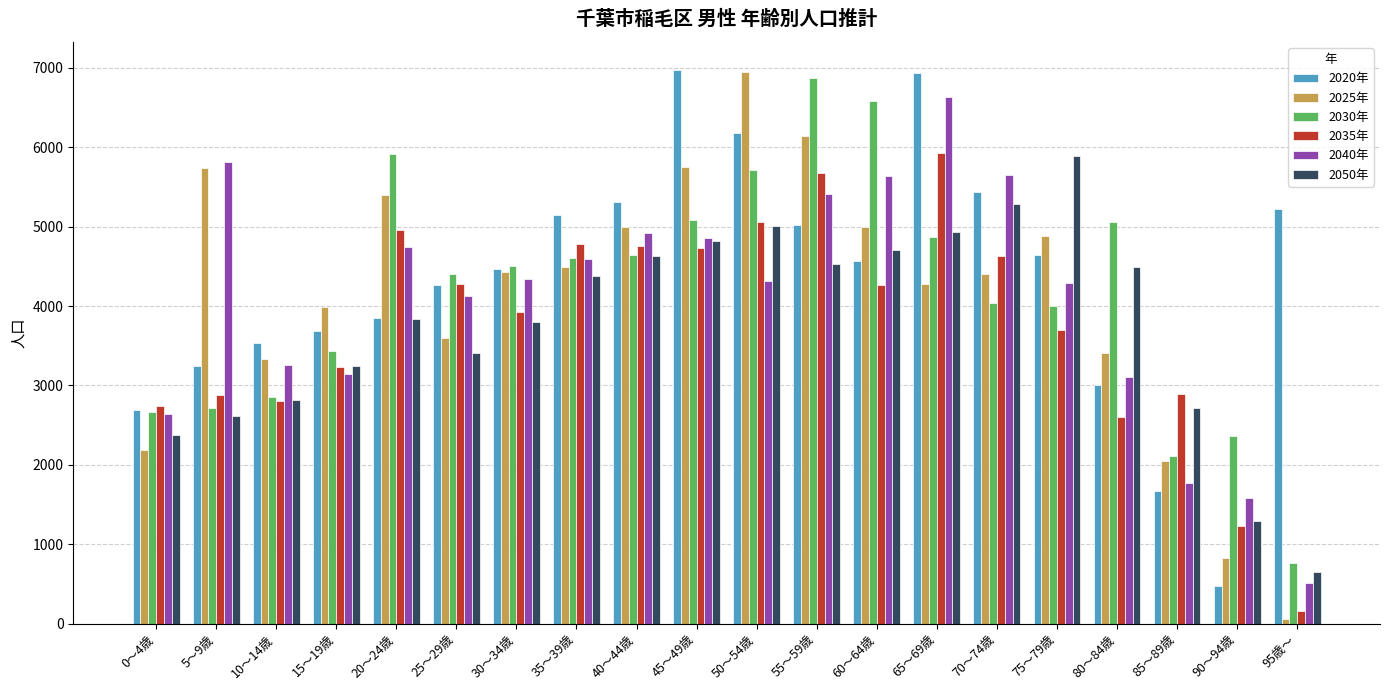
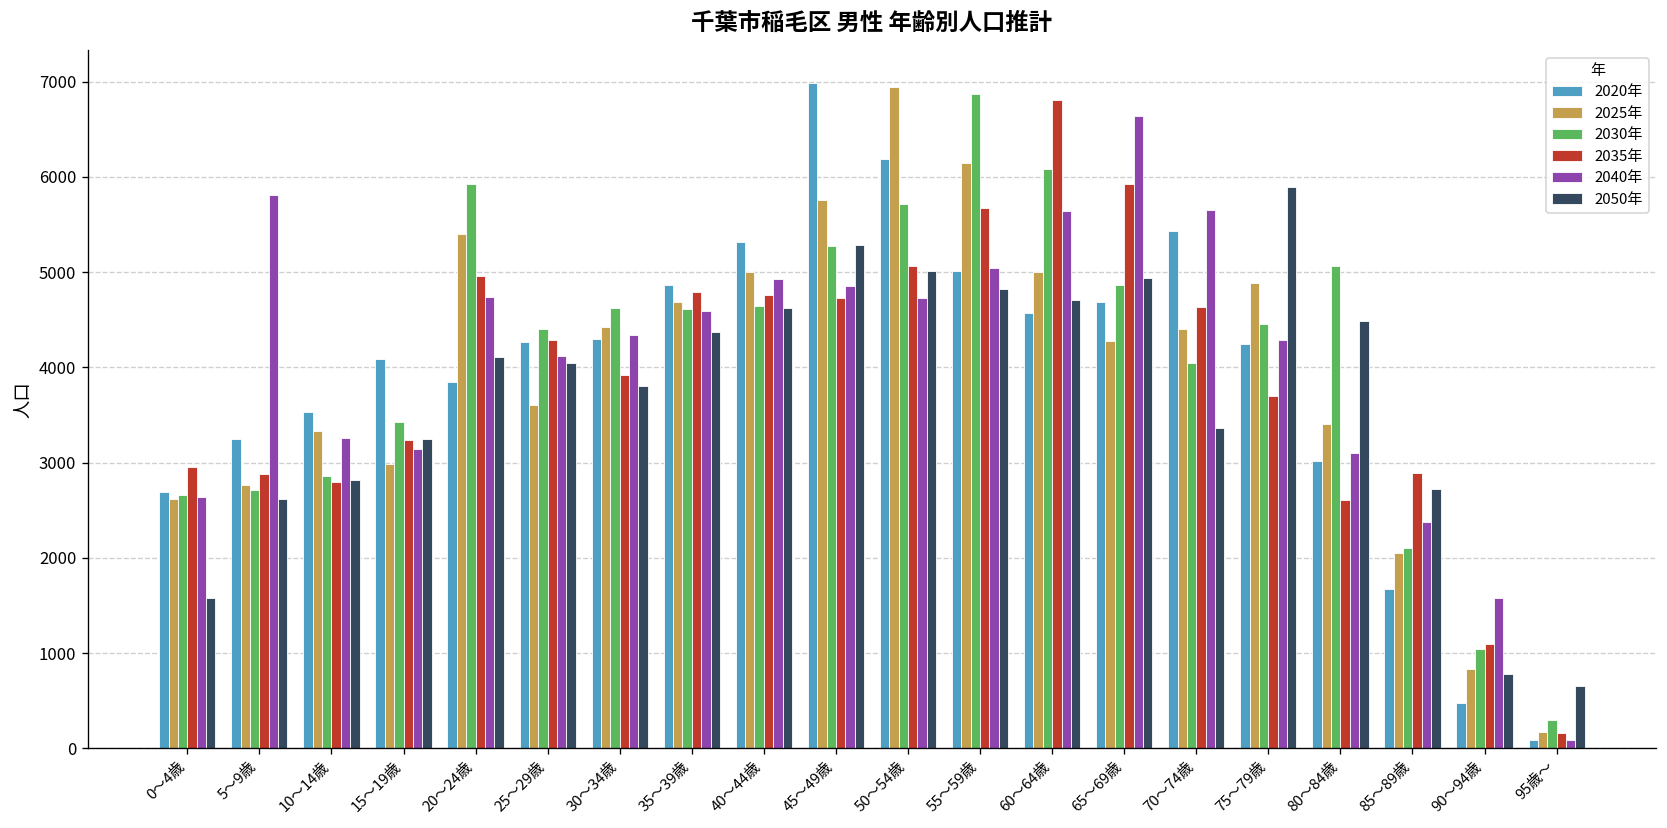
2025年, 0～4歳: 2200 -> 2600
2035年, 0～4歳: 2700 -> 3000
2050年, 0～4歳: 2400 -> 1600
2025年, 5～9歳: 5700 -> 2800
2020年, 15～19歳: 3700 -> 4100
2025年, 15～19歳: 4000 -> 3000
2050年, 20～24歳: 3800 -> 4100
2050年, 25～29歳: 3400 -> 4000
2020年, 30～34歳: 4500 -> 4300
2030年, 30～34歳: 4500 -> 4600
2020年, 35～39歳: 5100 -> 4900
2025年, 35～39歳: 4500 -> 4700
2030年, 45～49歳: 5100 -> 5300
2050年, 45～49歳: 4800 -> 5300
2040年, 50～54歳: 4300 -> 4700
2040年, 55～59歳: 5400 -> 5000
2050年, 55～59歳: 4500 -> 4800
2030年, 60～64歳: 6600 -> 6100
2035年, 60～64歳: 4300 -> 6800
2020年, 65～69歳: 6900 -> 4700
2050年, 70～74歳: 5300 -> 3400
2020年, 75～79歳: 4600 -> 4200
2030年, 75～79歳: 4000 -> 4500
2040年, 85～89歳: 1800 -> 2400
2030年, 90～94歳: 2400 -> 1000
2035年, 90～94歳: 1200 -> 1100
2050年, 90～94歳: 1300 -> 800
2020年, 95歳～: 5200 -> 100
2025年, 95歳～: 100 -> 200
2030年, 95歳～: 800 -> 300
2040年, 95歳～: 500 -> 100
